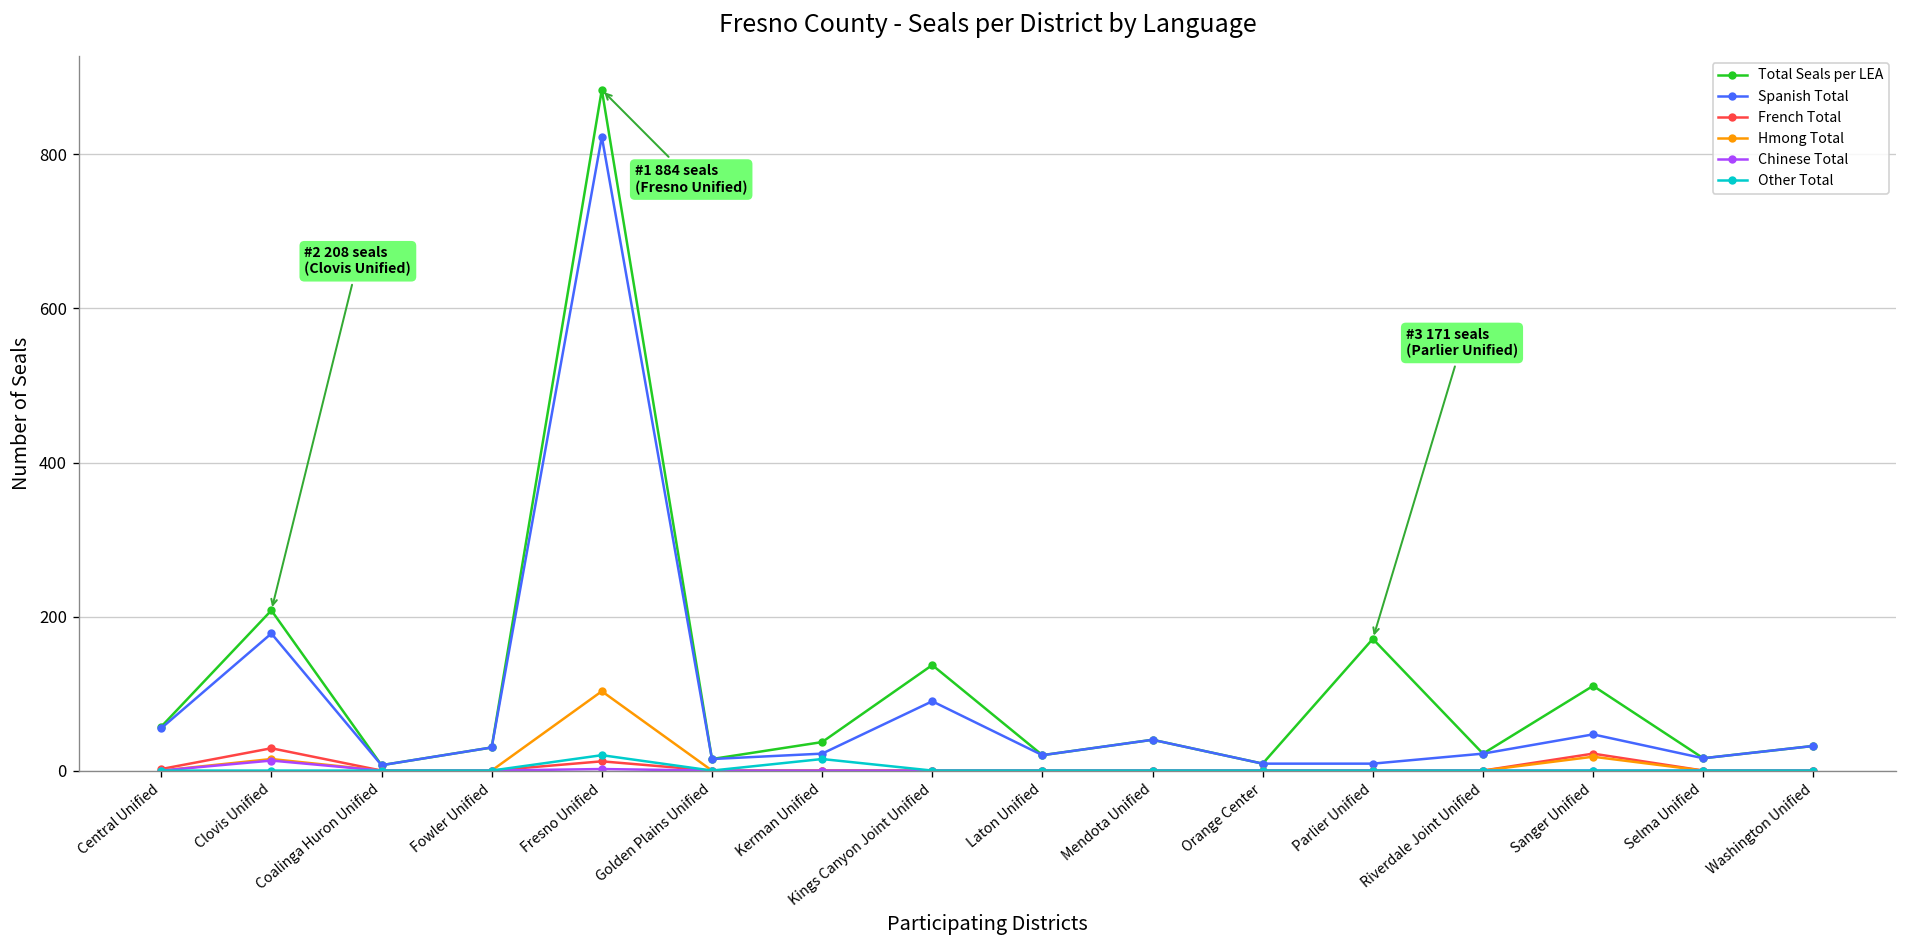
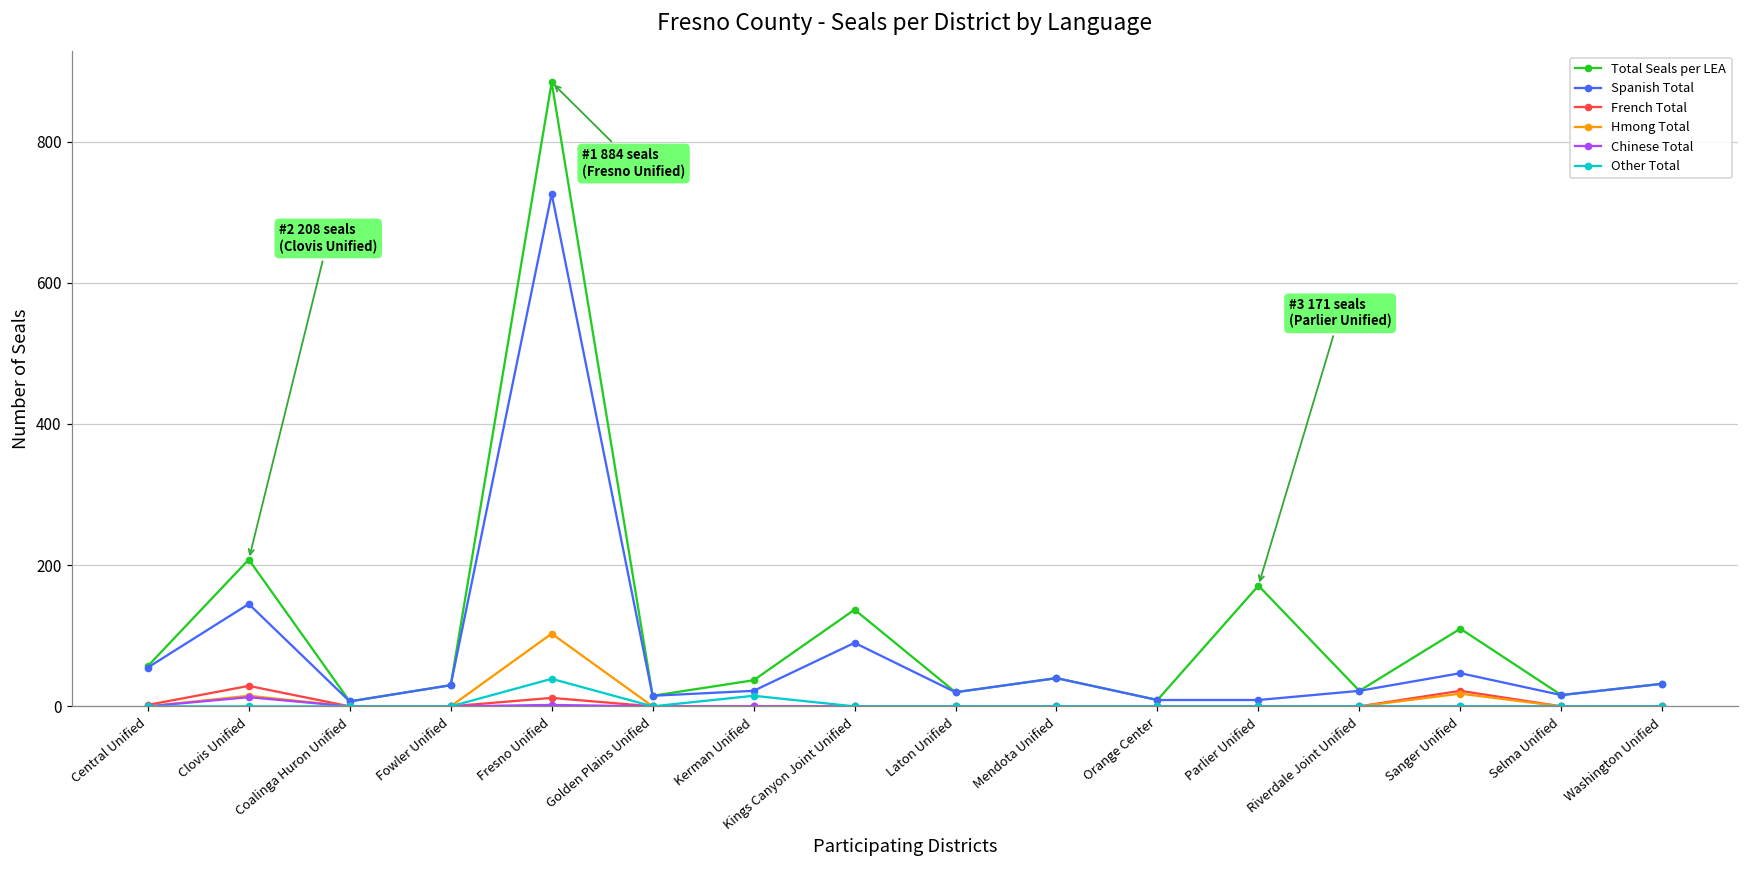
Spanish Total, Clovis Unified: 180 -> 150
Spanish Total, Fresno Unified: 820 -> 730
Other Total, Fresno Unified: 20 -> 40
